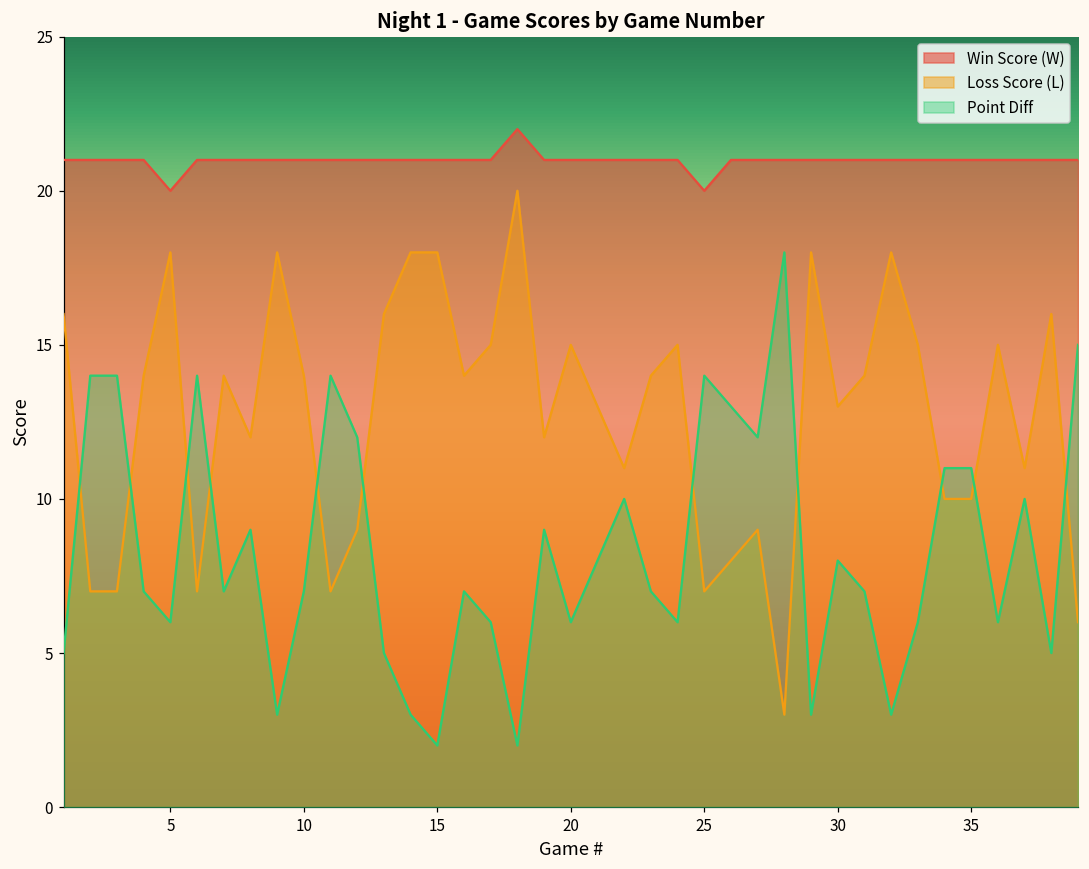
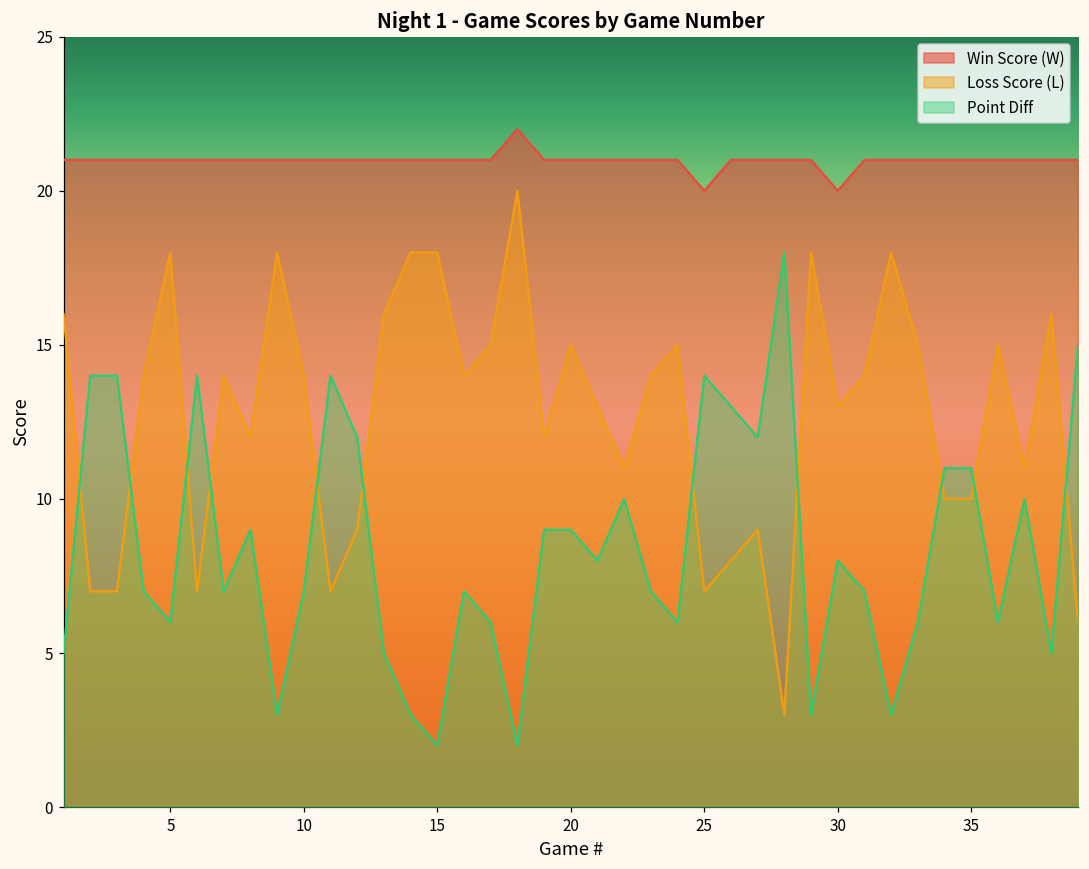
Win Score (W), 5: 20 -> 21
Point Diff, 20: 6 -> 9
Win Score (W), 30: 21 -> 20
